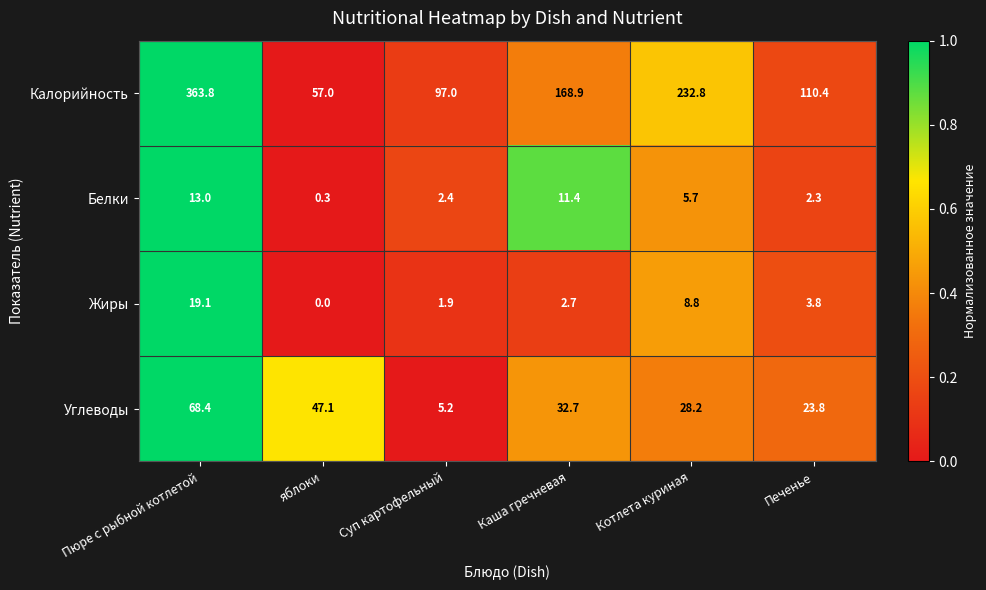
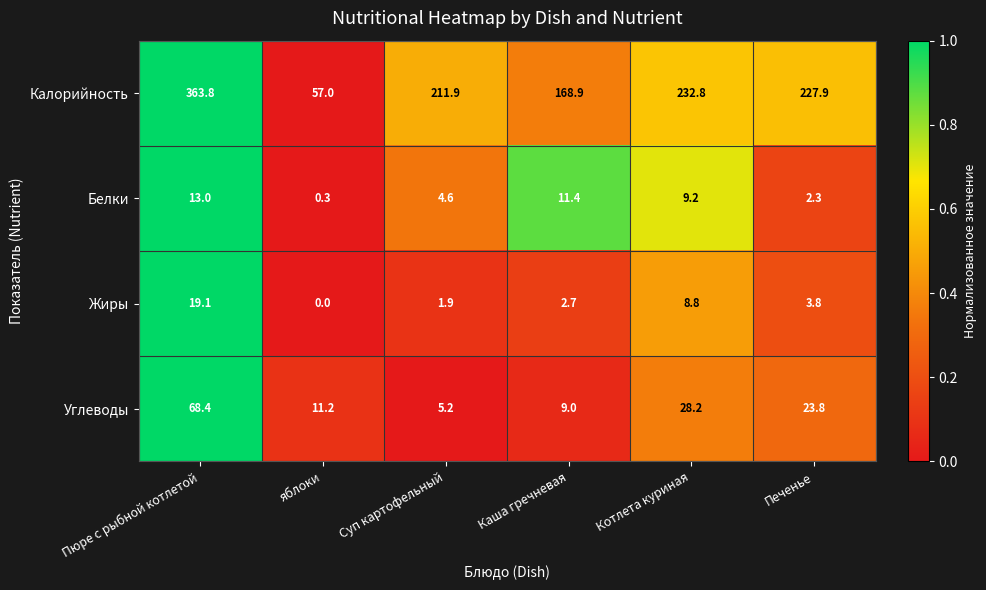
Калорийность, Суп картофельный: 97.0 -> 211.9
Калорийность, Печенье: 110.4 -> 227.9
Белки, Суп картофельный: 2.4 -> 4.6
Белки, Котлета куриная: 5.7 -> 9.2
Углеводы, яблоки: 47.1 -> 11.2
Углеводы, Каша гречневая: 32.7 -> 9.0
